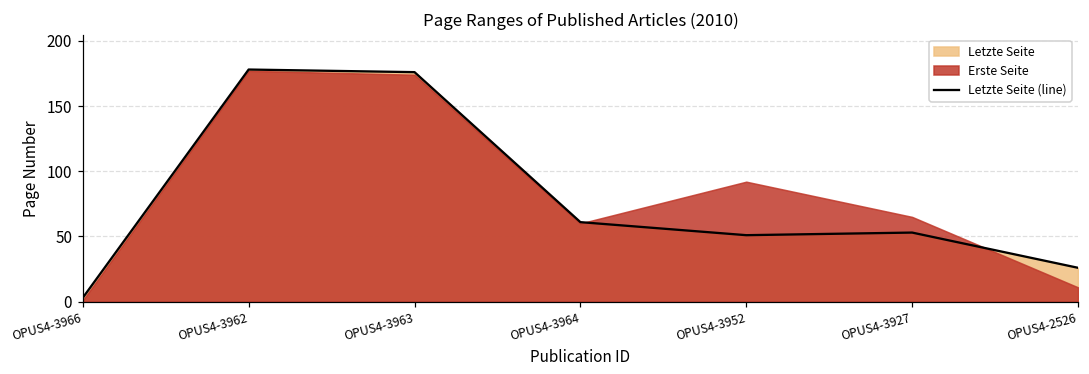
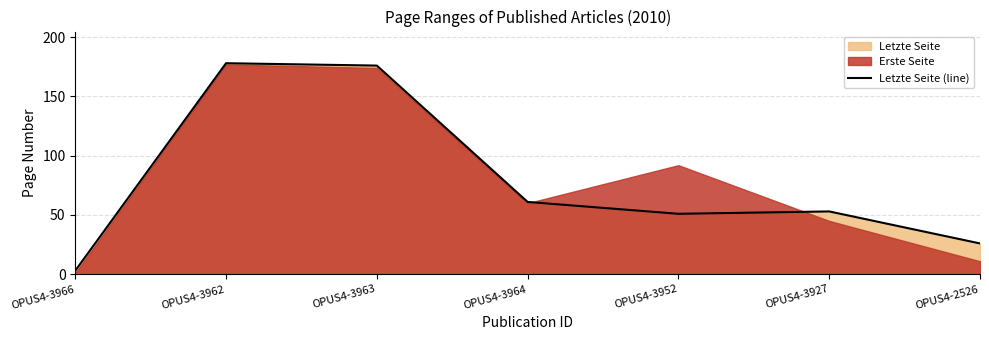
Erste Seite, OPUS4-3927: 65 -> 45
